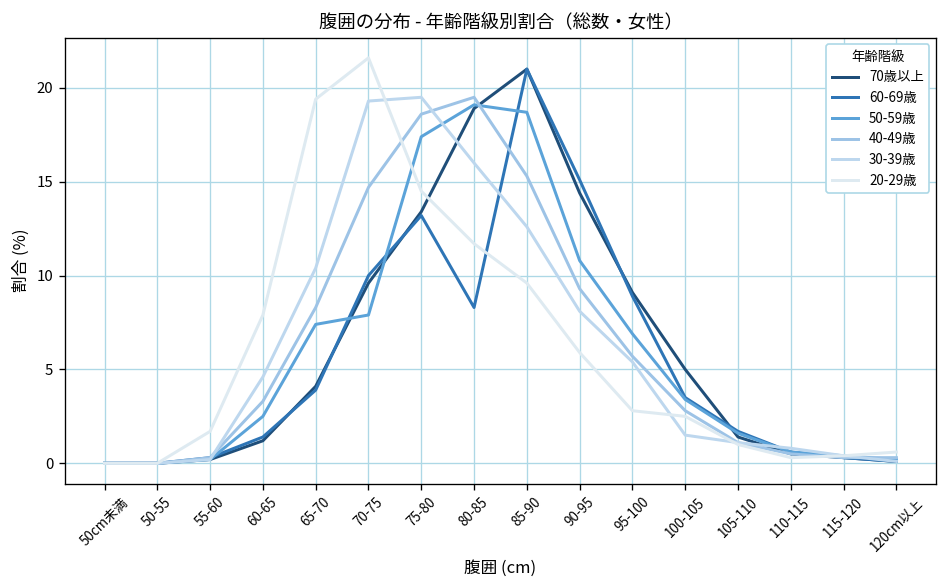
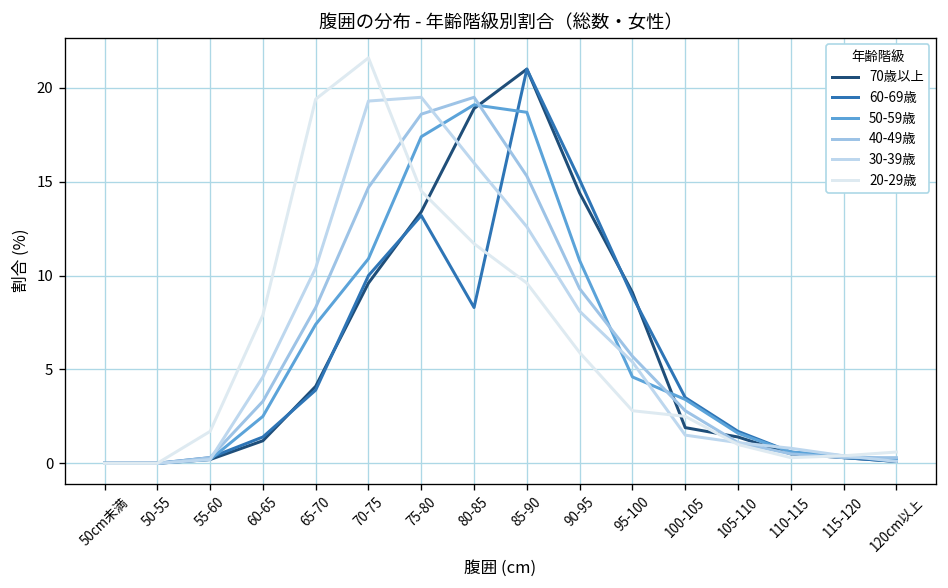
50-59歳, 70-75: 7.9 -> 10.9
50-59歳, 95-100: 6.9 -> 4.6
70歳以上, 100-105: 5.0 -> 1.9
